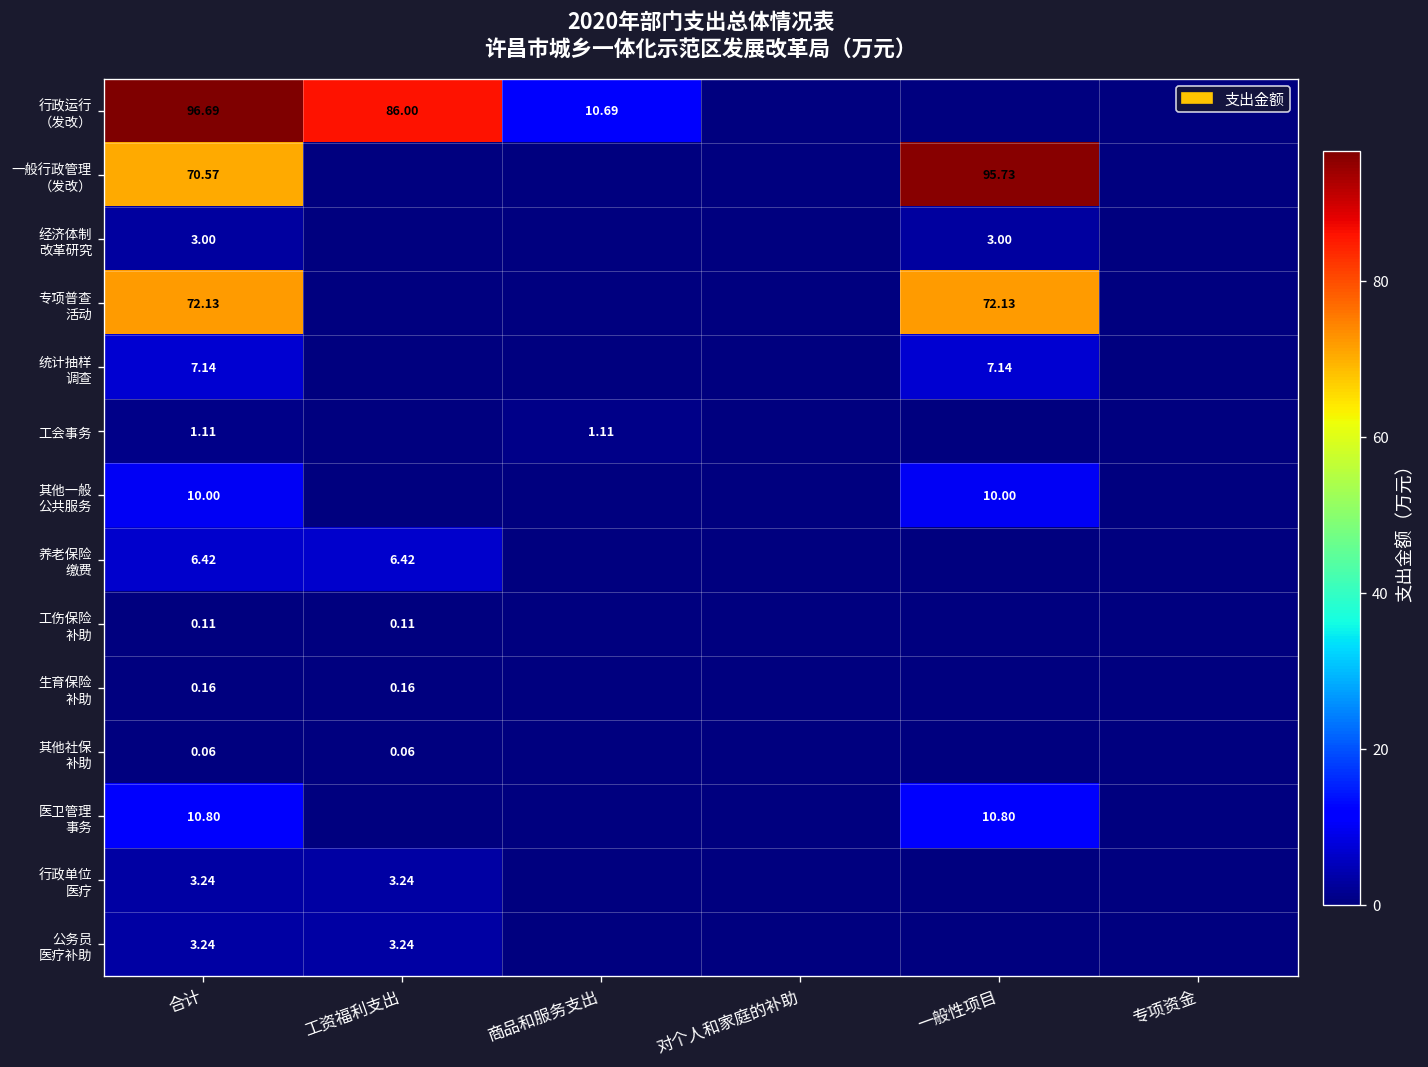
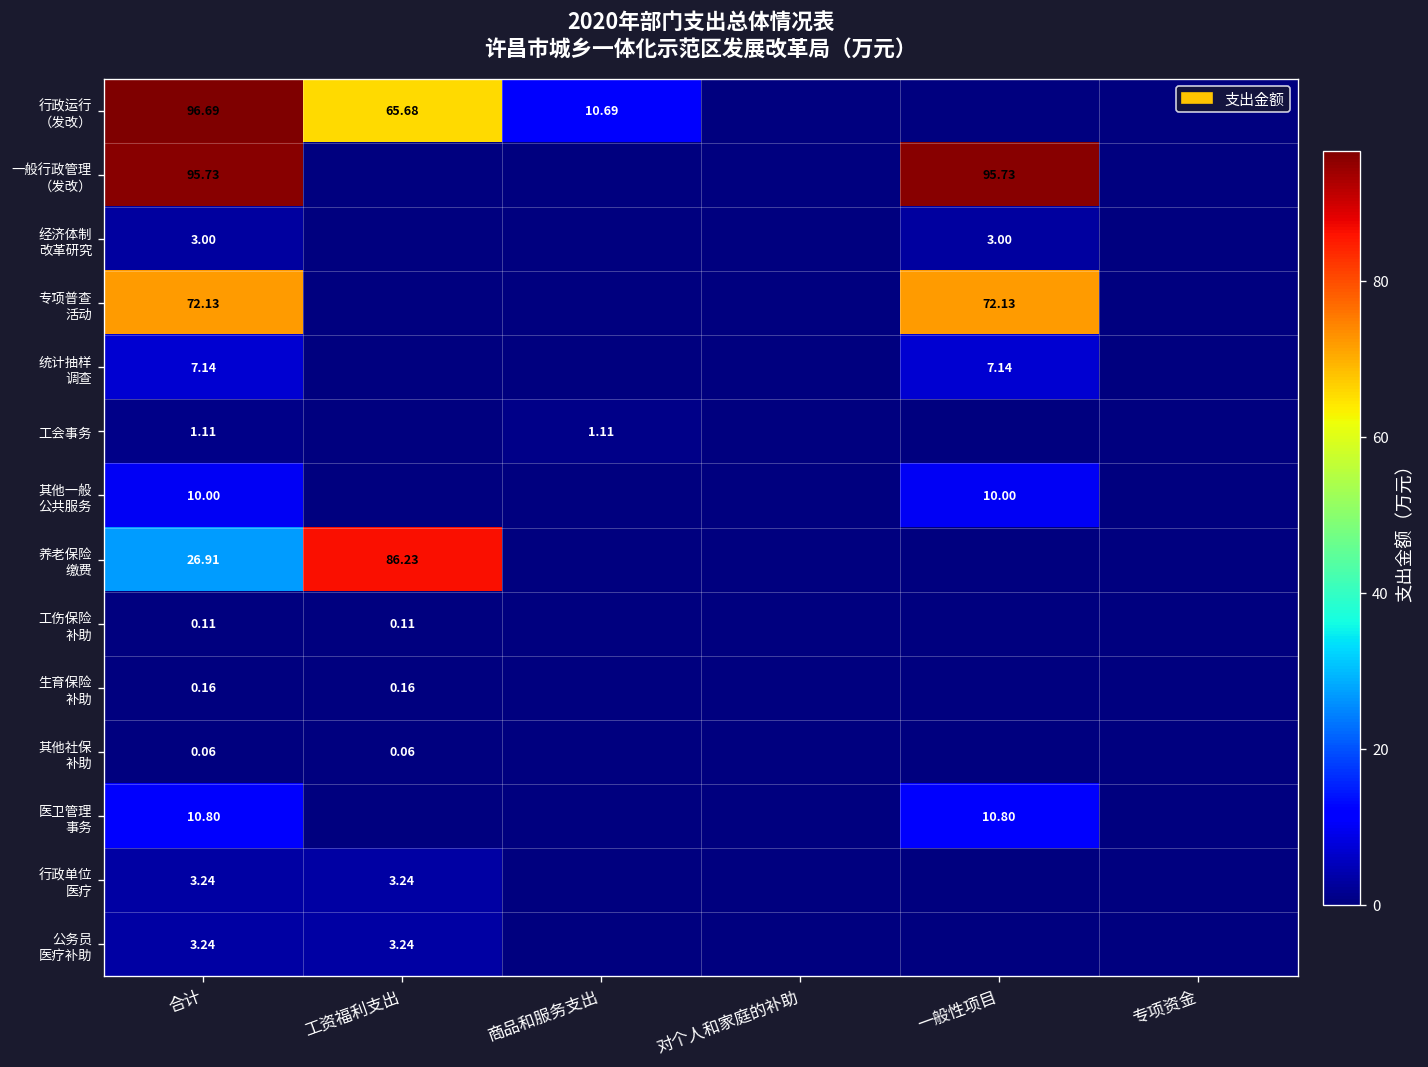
行政运行 （发改）, 工资福利支出: 86.00 -> 65.68
一般行政管理 （发改）, 合计: 70.57 -> 95.73
养老保险 缴费, 合计: 6.42 -> 26.91
养老保险 缴费, 工资福利支出: 6.42 -> 86.23
